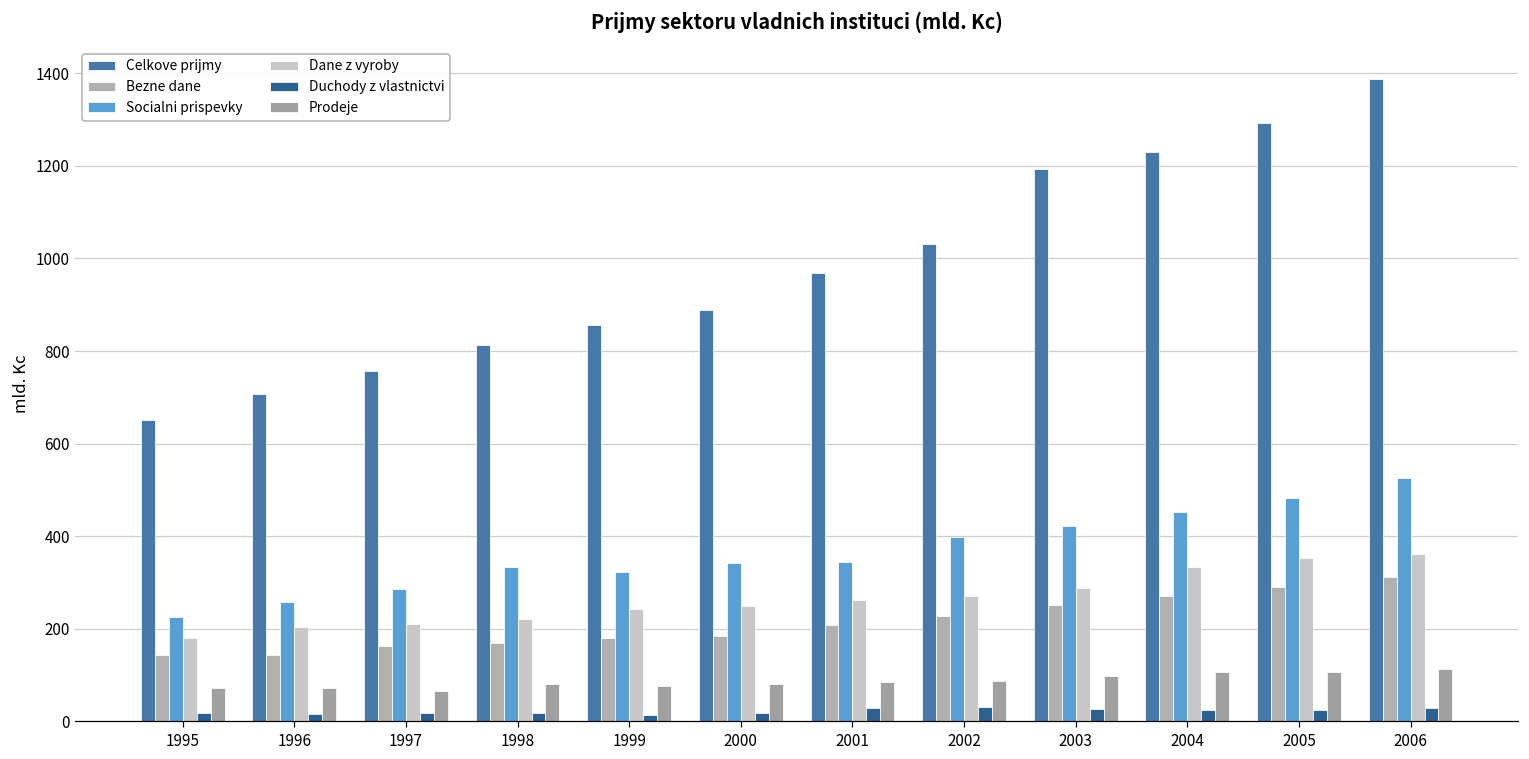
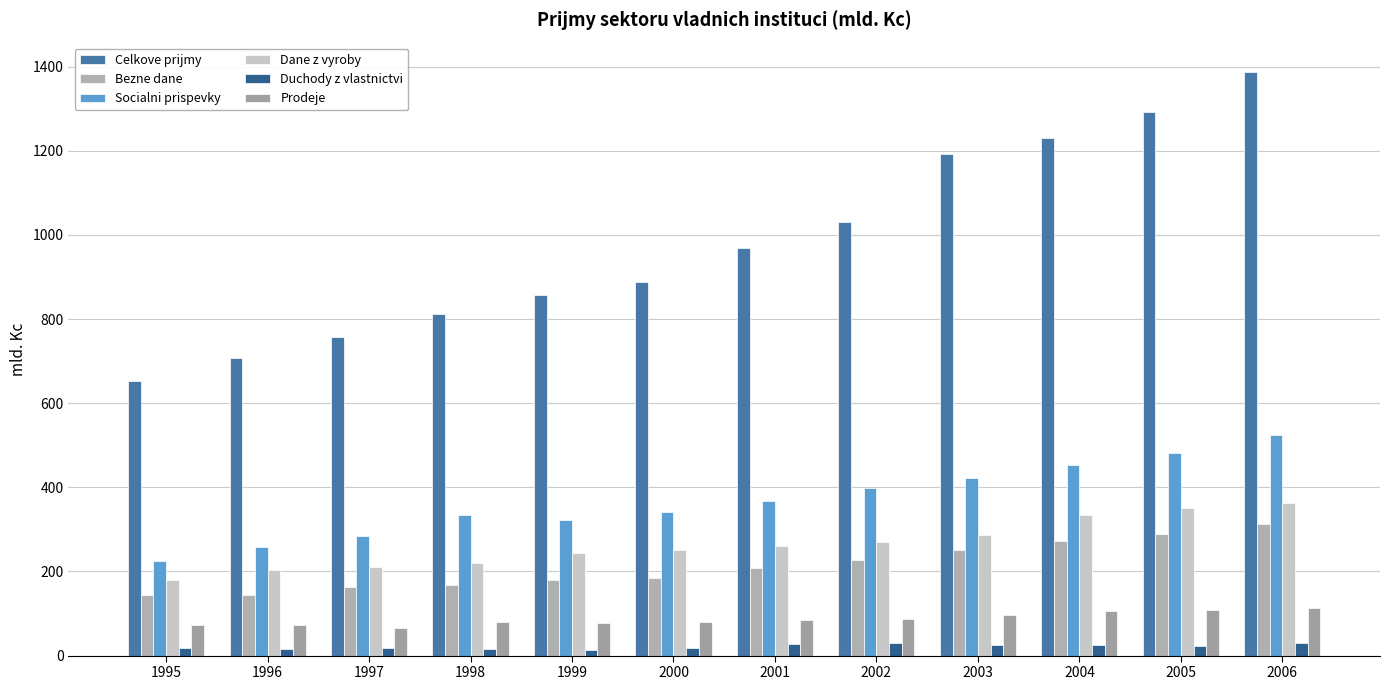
Socialni prispevky, 2001: 350 -> 370
